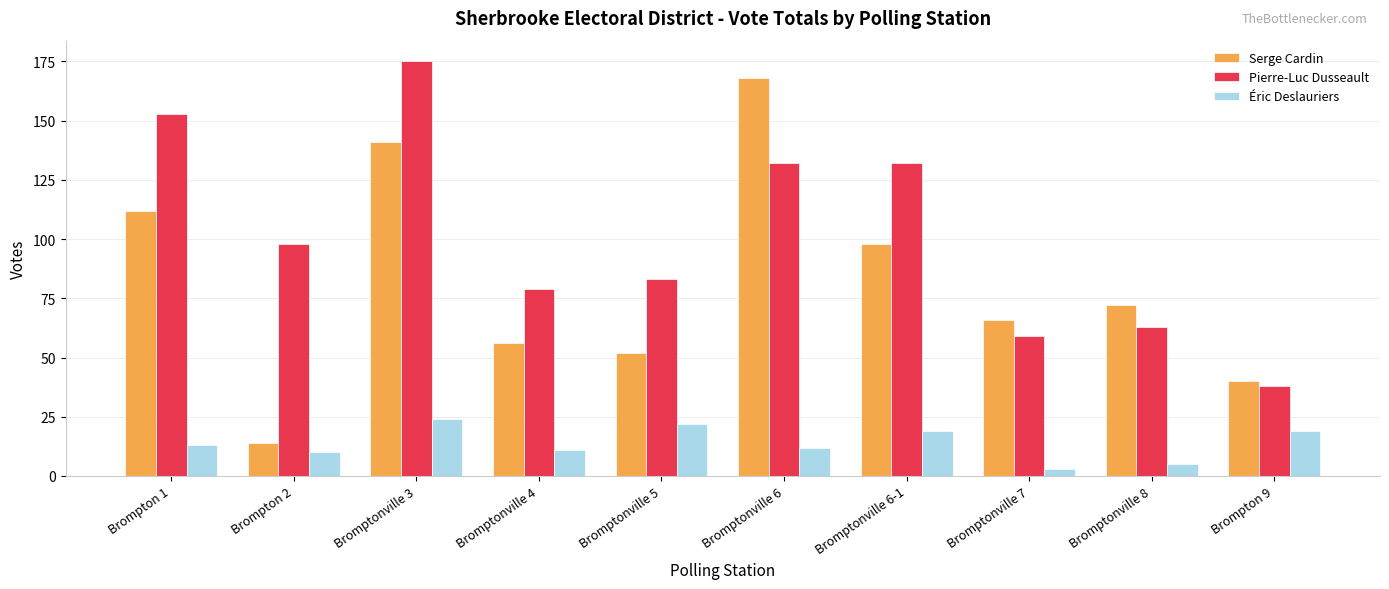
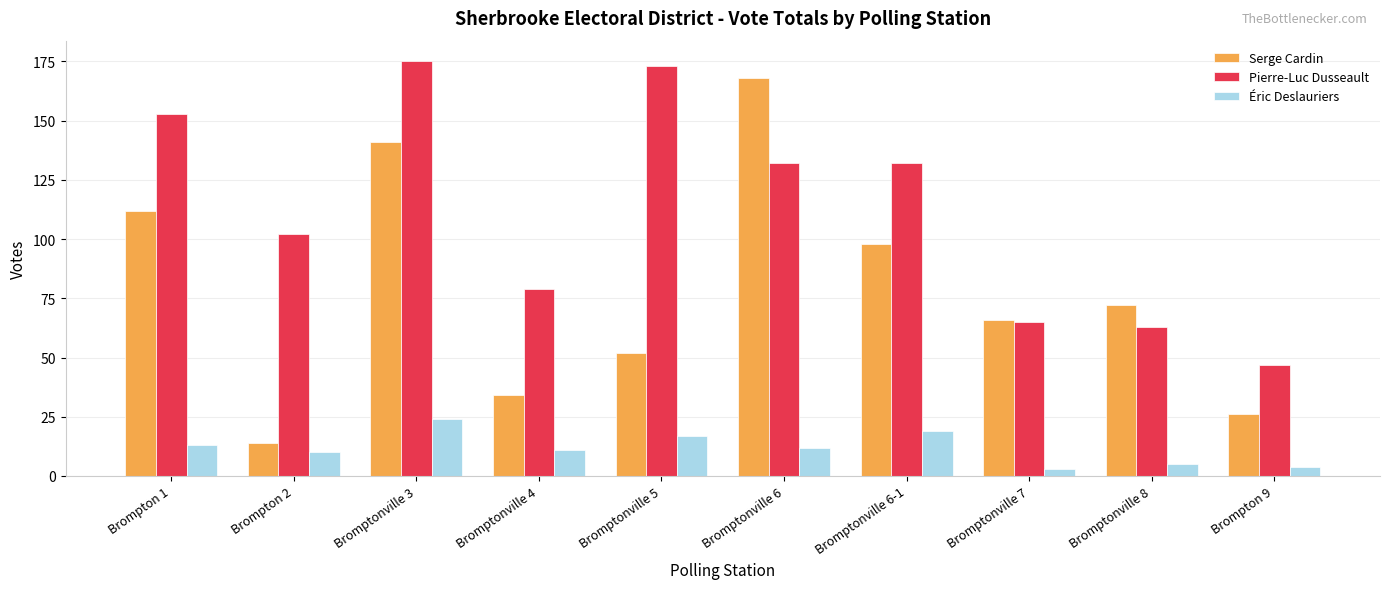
Pierre-Luc Dusseault, Brompton 2: 98 -> 102
Serge Cardin, Bromptonville 4: 56 -> 34
Pierre-Luc Dusseault, Bromptonville 5: 83 -> 173
Éric Deslauriers, Bromptonville 5: 22 -> 17
Pierre-Luc Dusseault, Bromptonville 7: 59 -> 65
Serge Cardin, Brompton 9: 40 -> 26
Pierre-Luc Dusseault, Brompton 9: 38 -> 47
Éric Deslauriers, Brompton 9: 19 -> 4
